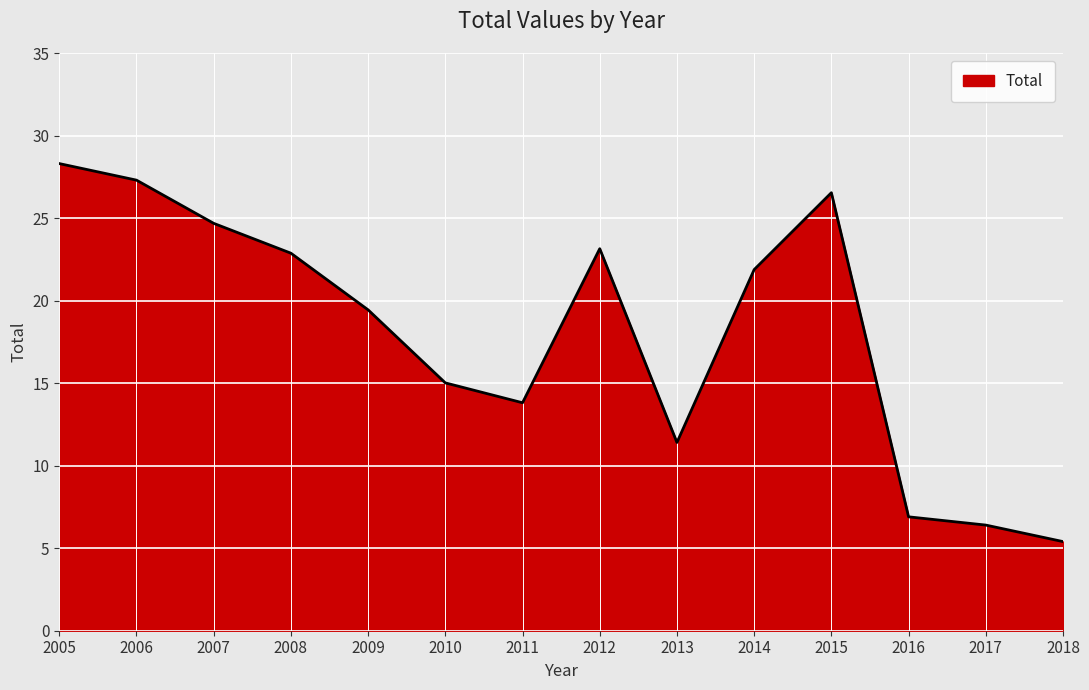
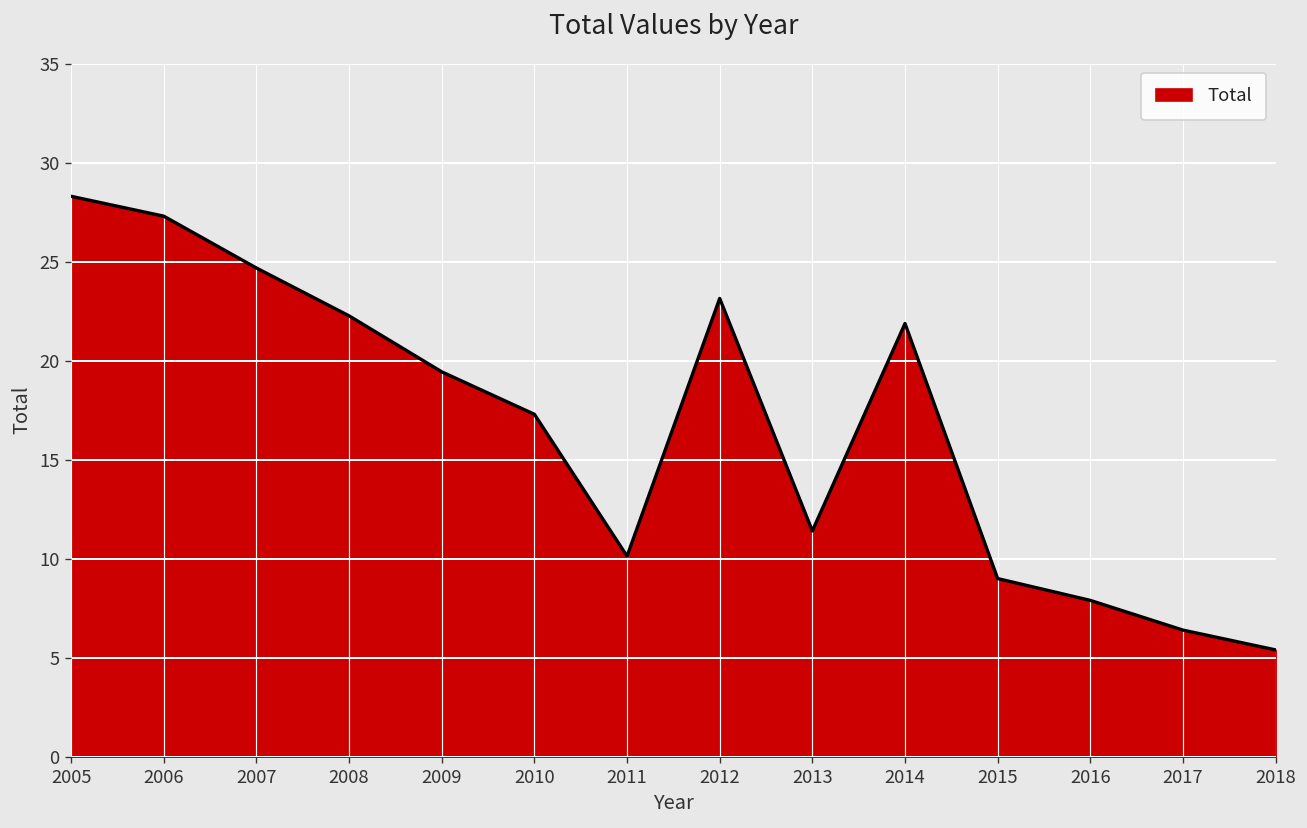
2008: 22.9 -> 22.3
2010: 15.0 -> 17.3
2011: 13.8 -> 10.1
2015: 26.5 -> 9.0
2016: 6.9 -> 7.9
